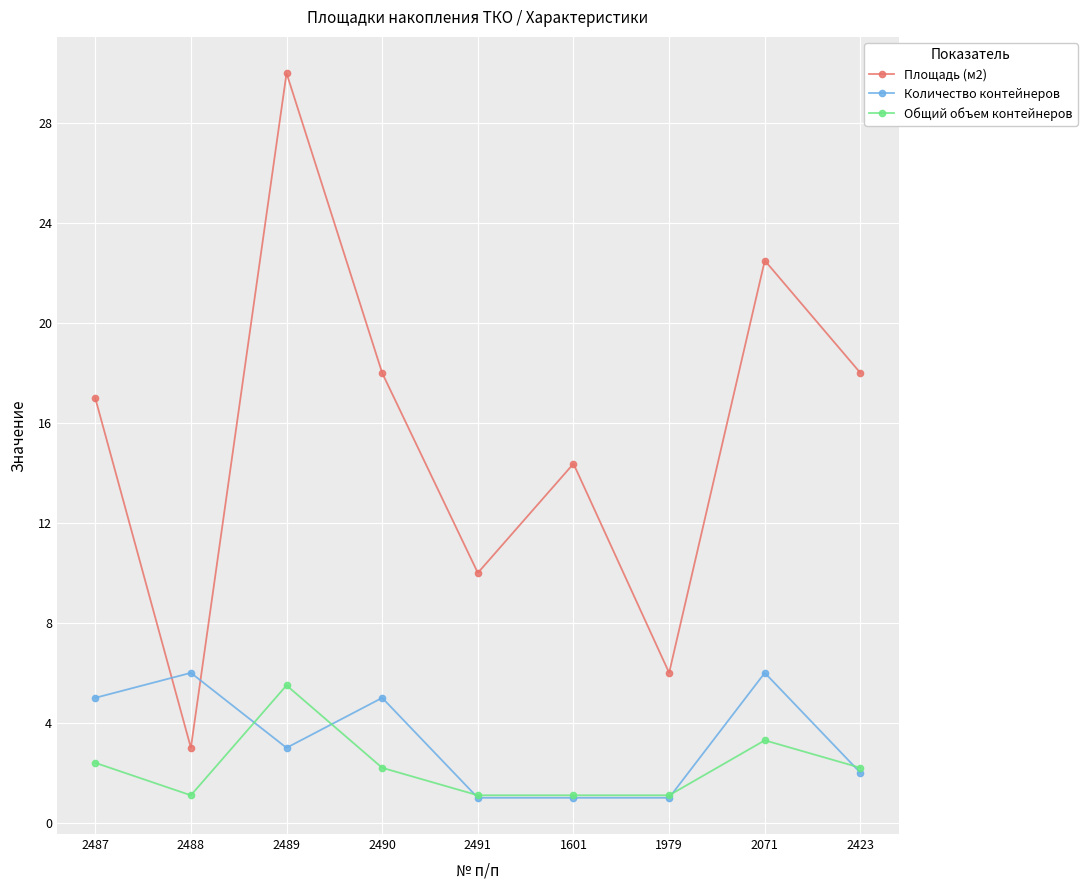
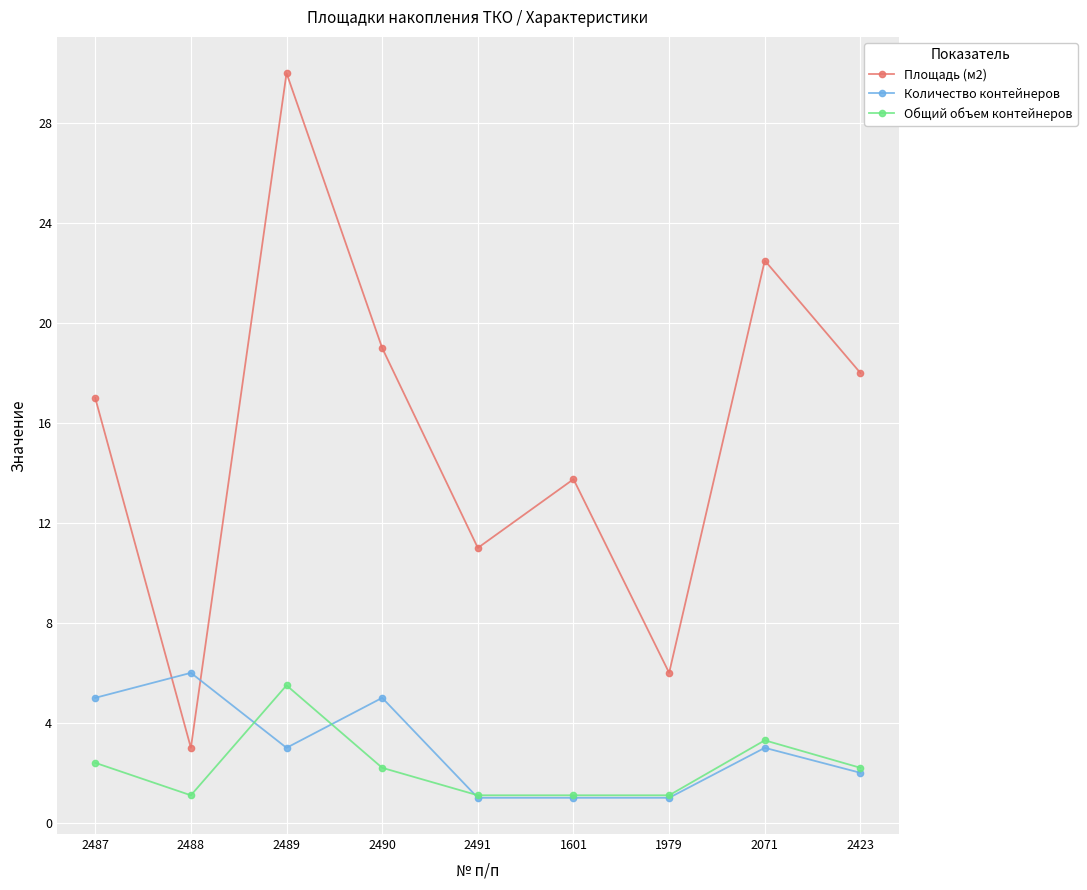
Площадь (м2), 2490: 18 -> 19
Площадь (м2), 2491: 10 -> 11
Площадь (м2), 1601: 14.4 -> 13.8
Количество контейнеров, 2071: 6 -> 3
